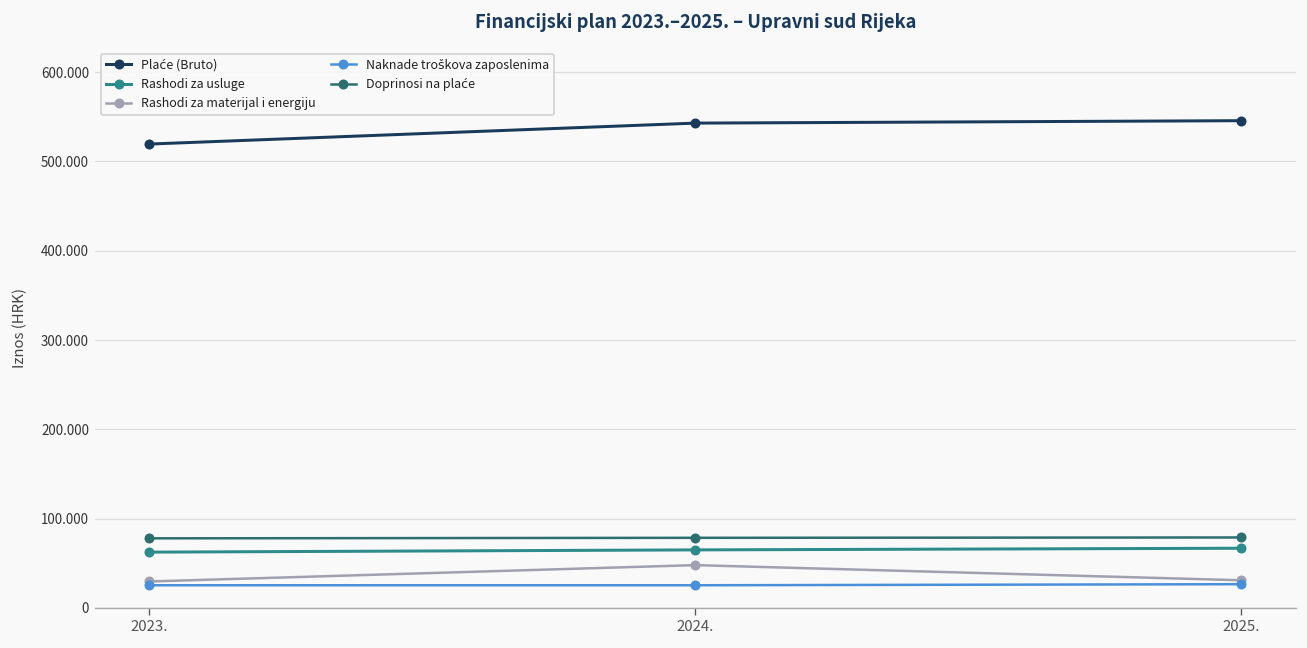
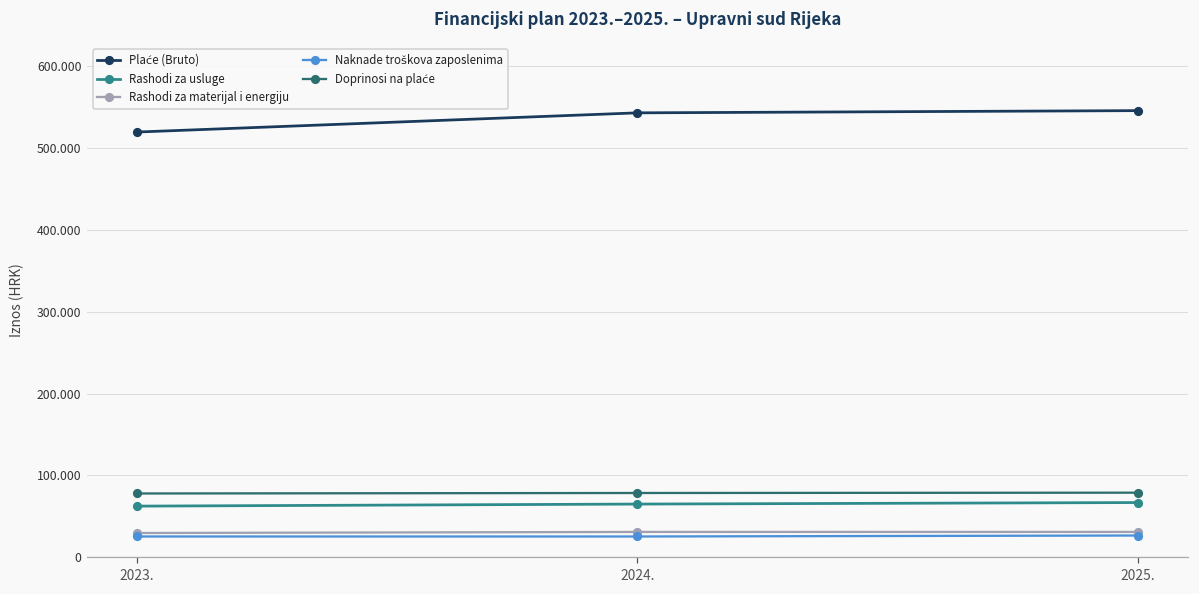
Rashodi za materijal i energiju, 2024.: 50 -> 30
